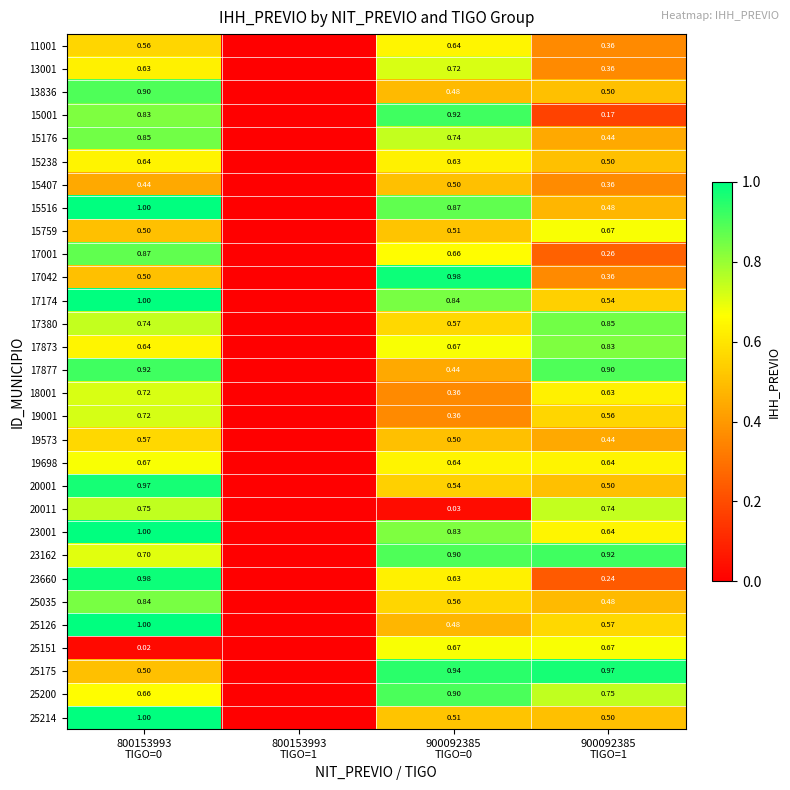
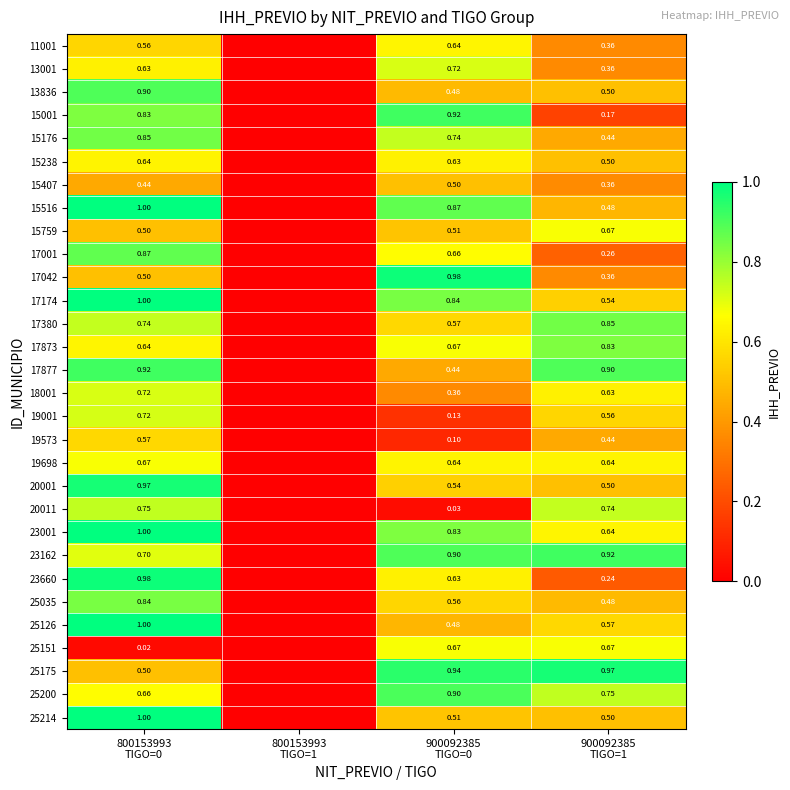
19001, 900092385 TIGO=0: 0.36 -> 0.13
19573, 900092385 TIGO=0: 0.50 -> 0.10
